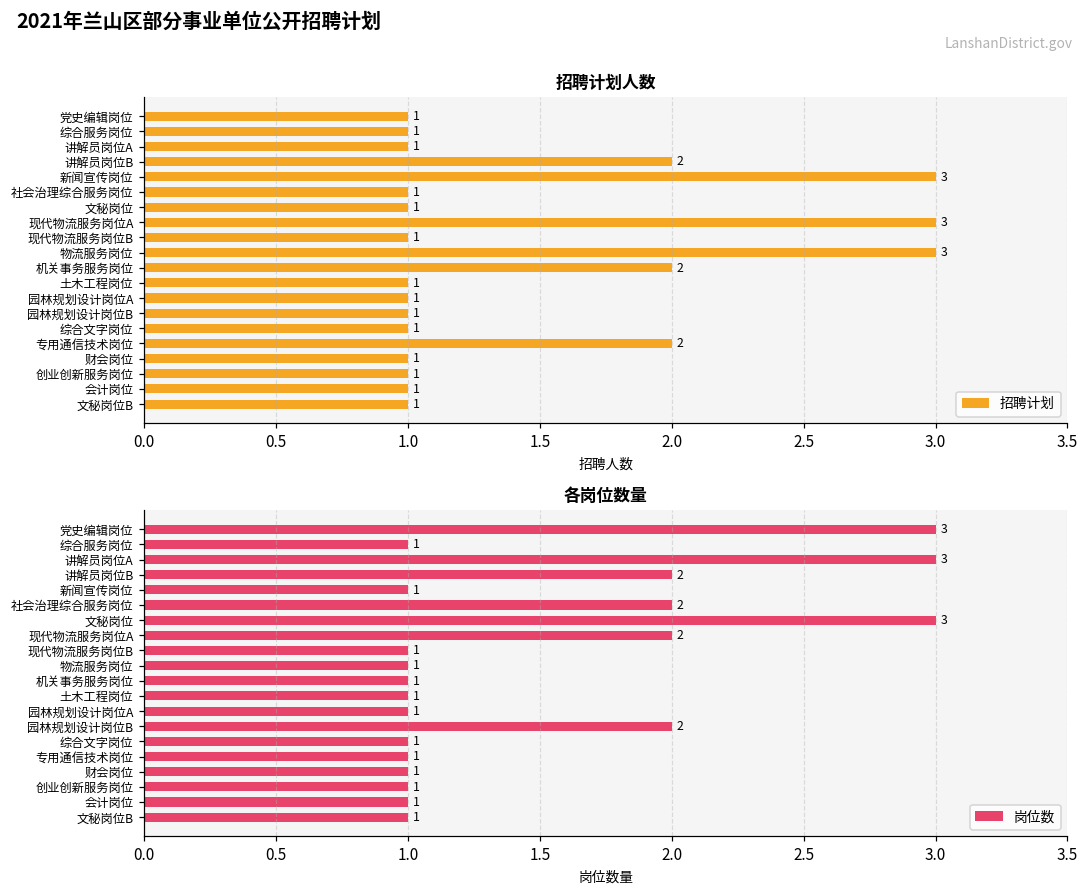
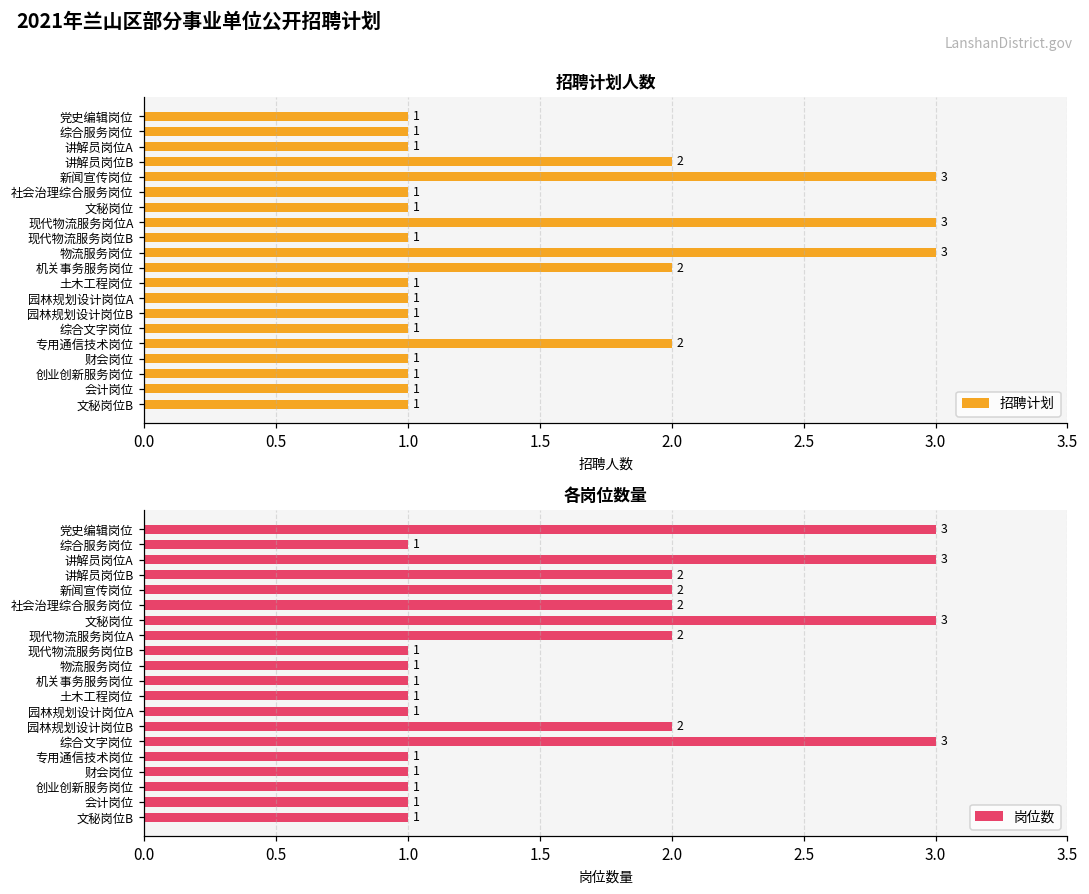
各岗位数量, 新闻宣传岗位: 1 -> 2
各岗位数量, 综合文字岗位: 1 -> 3
